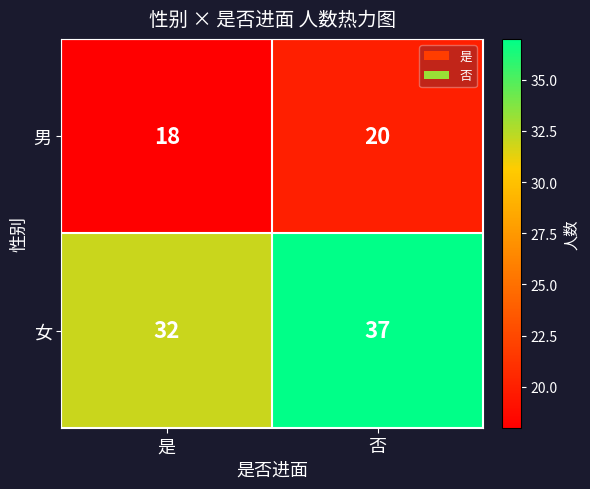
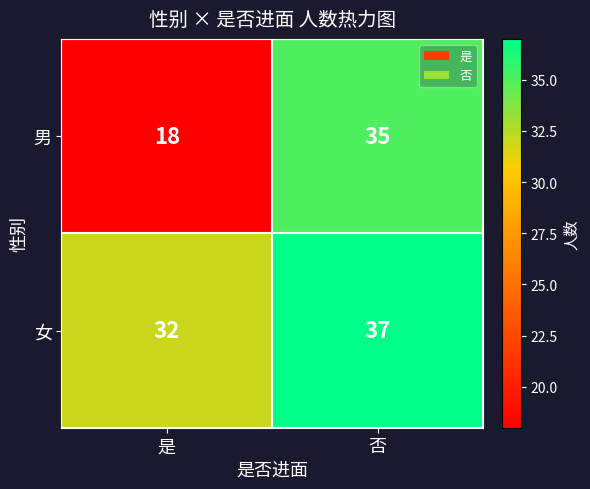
男, 否: 20 -> 35
